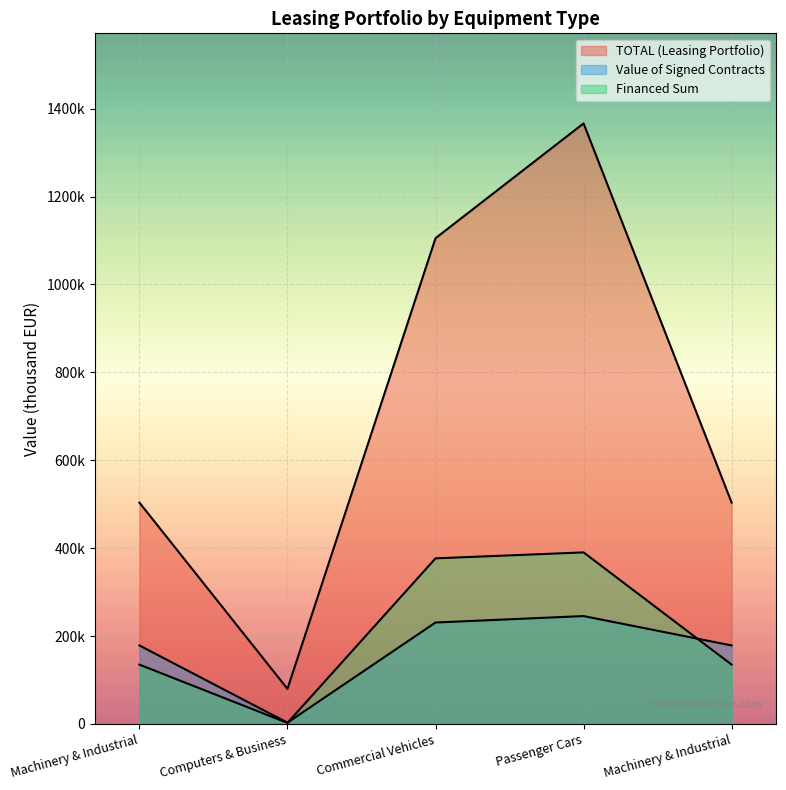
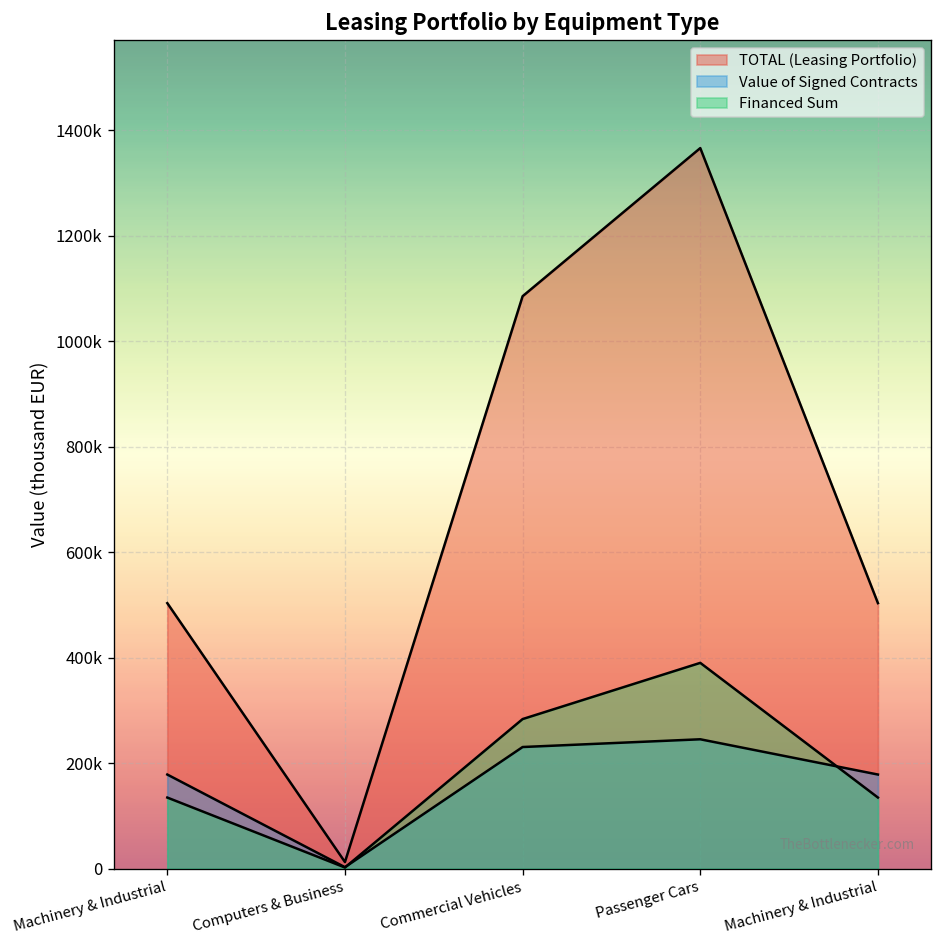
TOTAL (Leasing Portfolio), Computers & Business: 80000 -> 10000
TOTAL (Leasing Portfolio), Commercial Vehicles: 1110000 -> 1090000
Financed Sum, Commercial Vehicles: 380000 -> 280000
